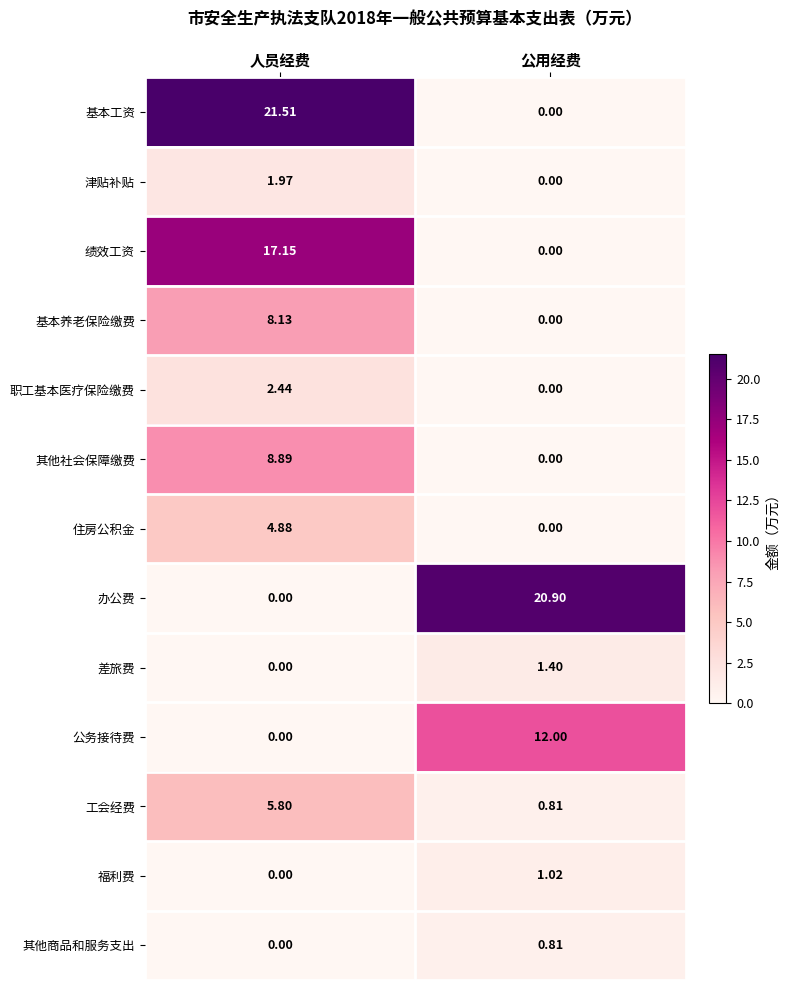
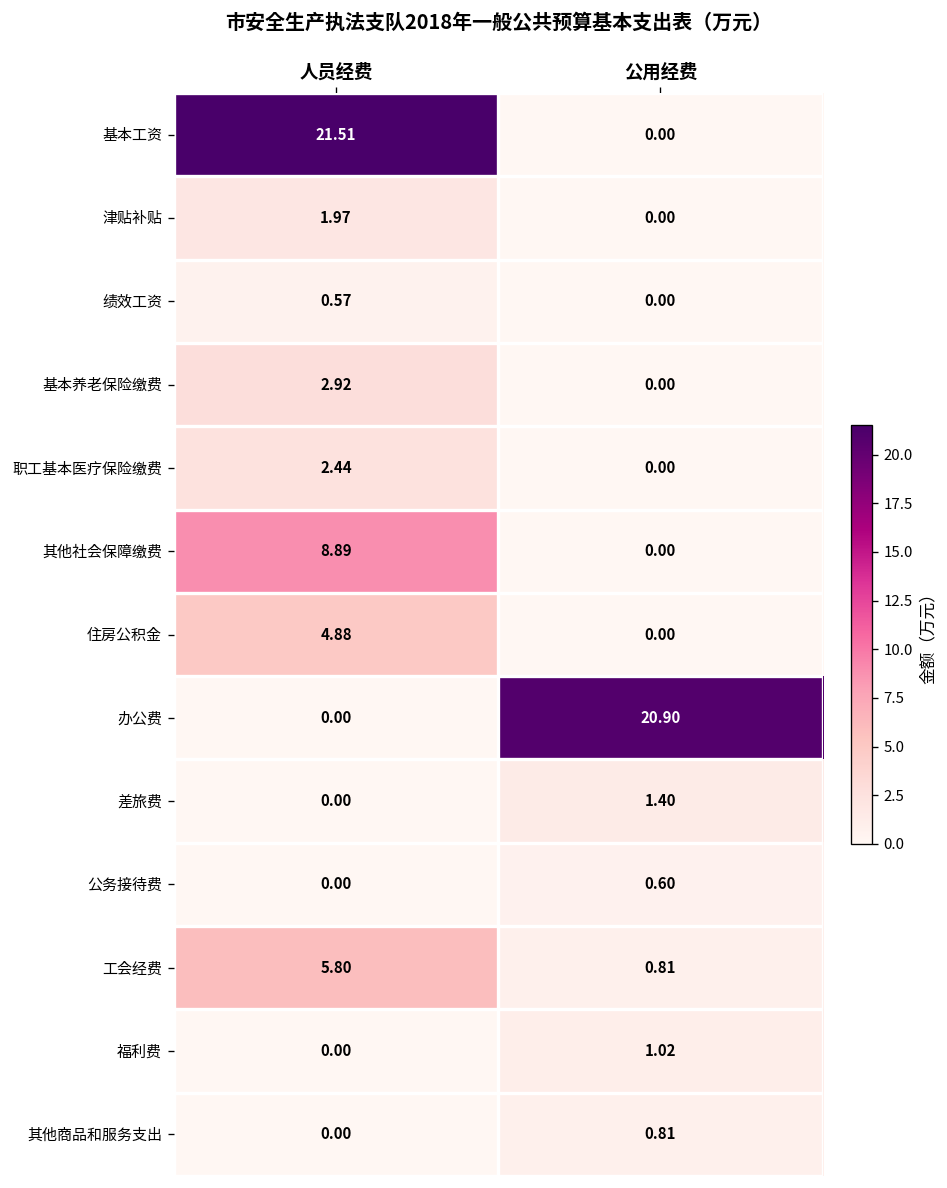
绩效工资, 人员经费: 17.15 -> 0.57
基本养老保险缴费, 人员经费: 8.13 -> 2.92
公务接待费, 公用经费: 12.00 -> 0.60
